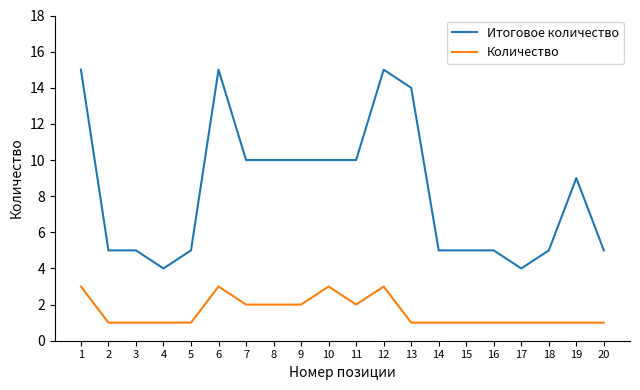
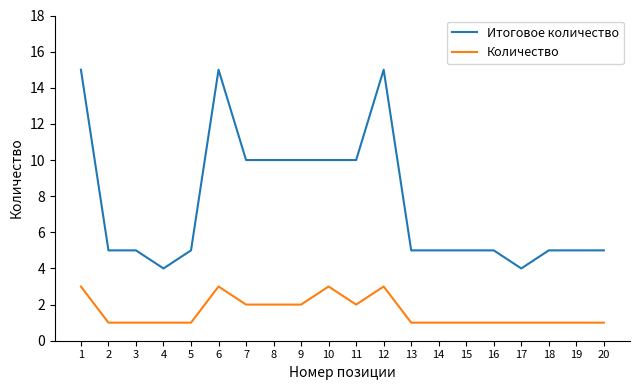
Итоговое количество, 13: 14 -> 5
Итоговое количество, 19: 9 -> 5
